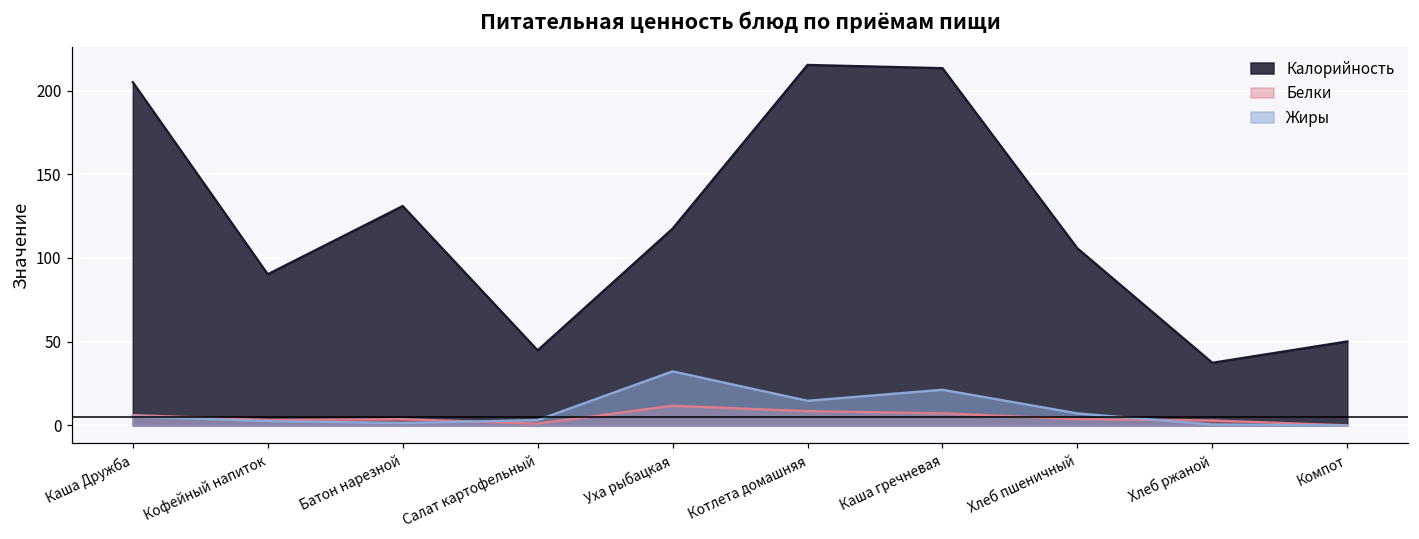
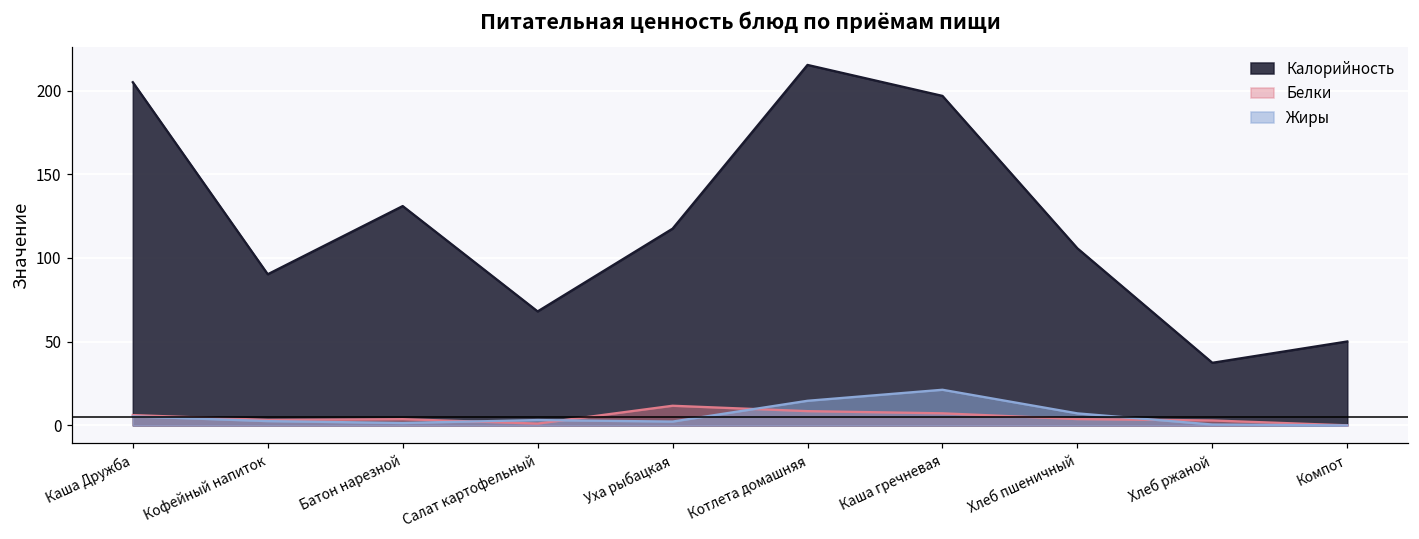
Калорийность, Салат картофельный: 45 -> 68
Жиры, Уха рыбацкая: 32 -> 2
Калорийность, Каша гречневая: 213 -> 197
